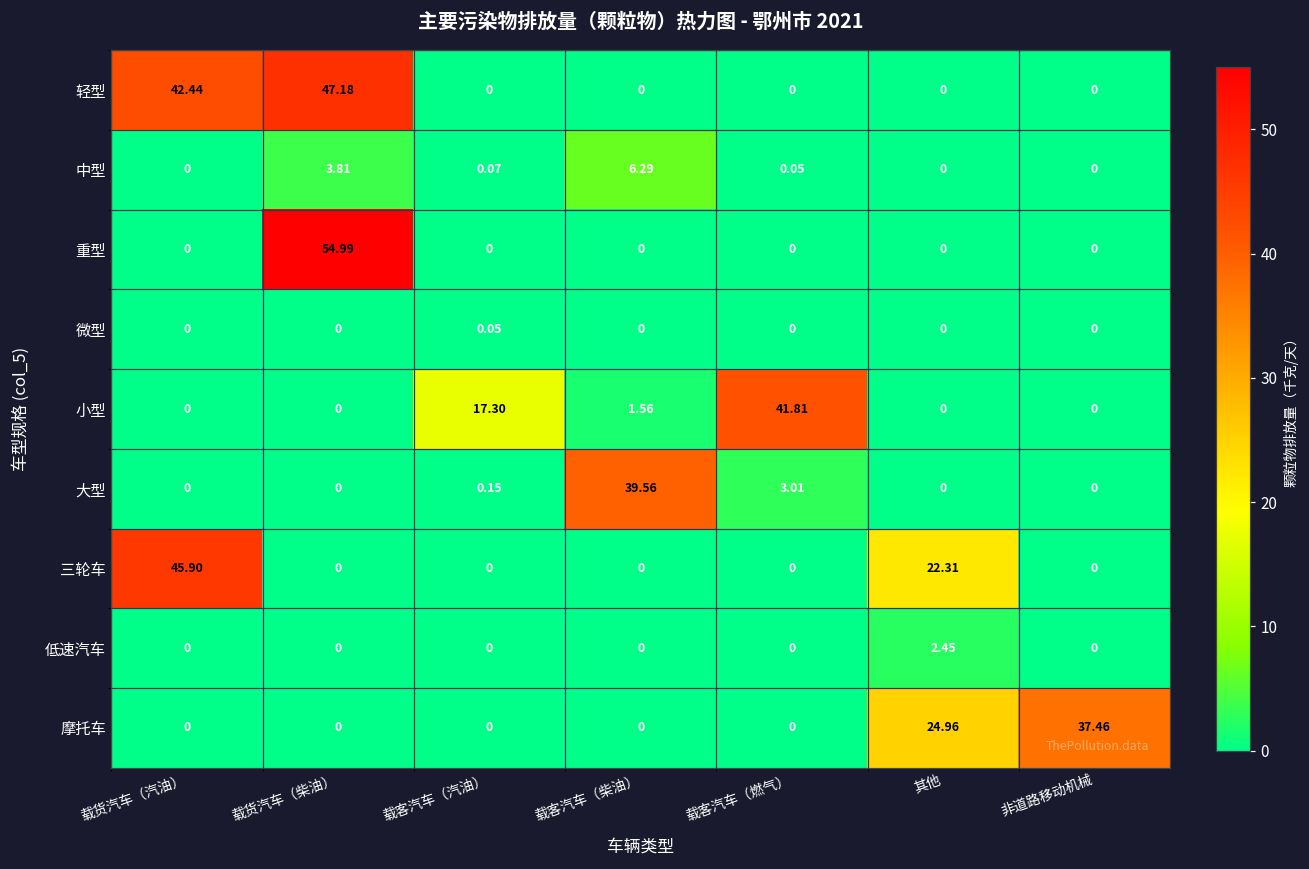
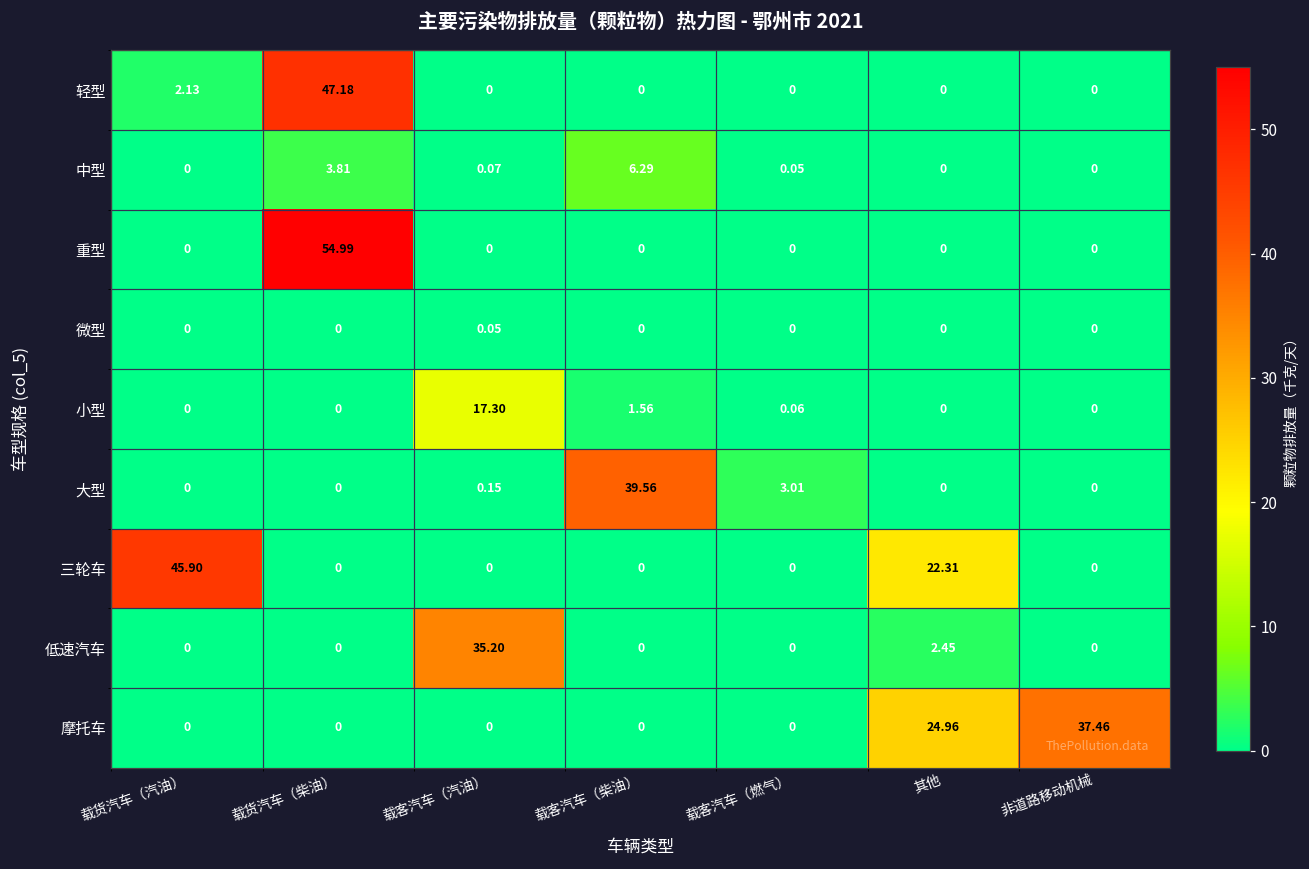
轻型, 载货汽车（汽油）: 42.44 -> 2.13
小型, 载客汽车（燃气）: 41.81 -> 0.06
低速汽车, 载客汽车（汽油）: 0 -> 35.20
